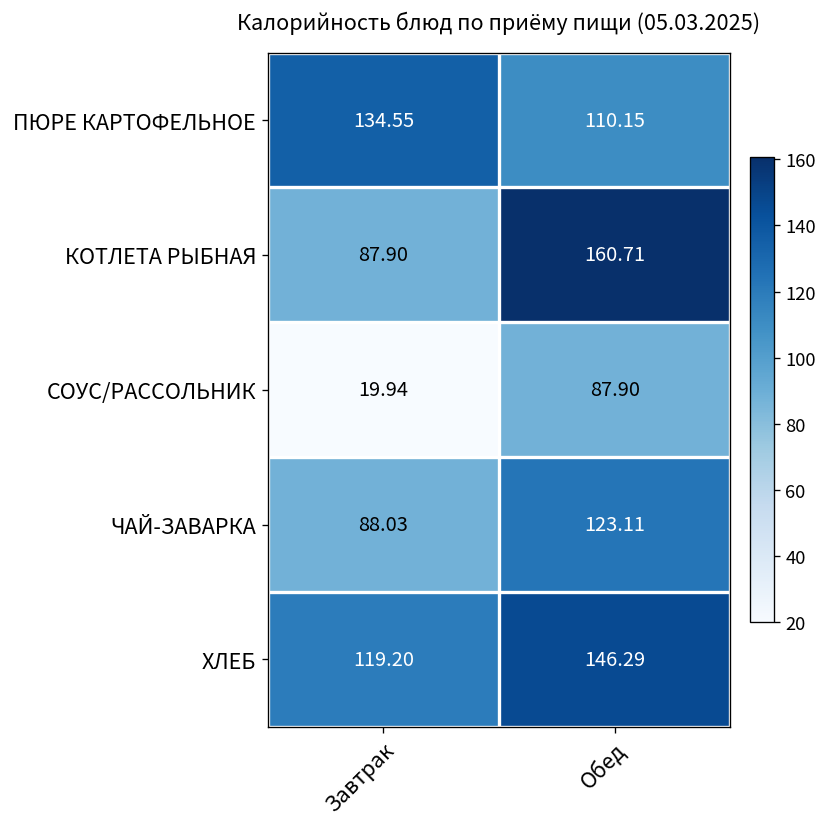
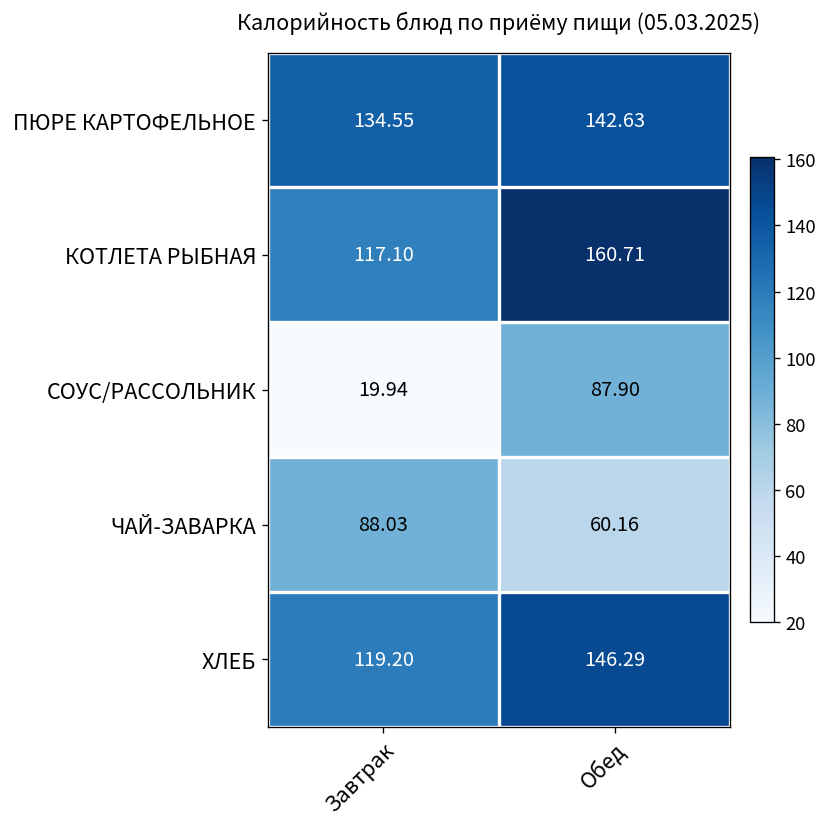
ПЮРЕ КАРТОФЕЛЬНОЕ, Обед: 110.15 -> 142.63
КОТЛЕТА РЫБНАЯ, Завтрак: 87.90 -> 117.10
ЧАЙ-ЗАВАРКА, Обед: 123.11 -> 60.16
